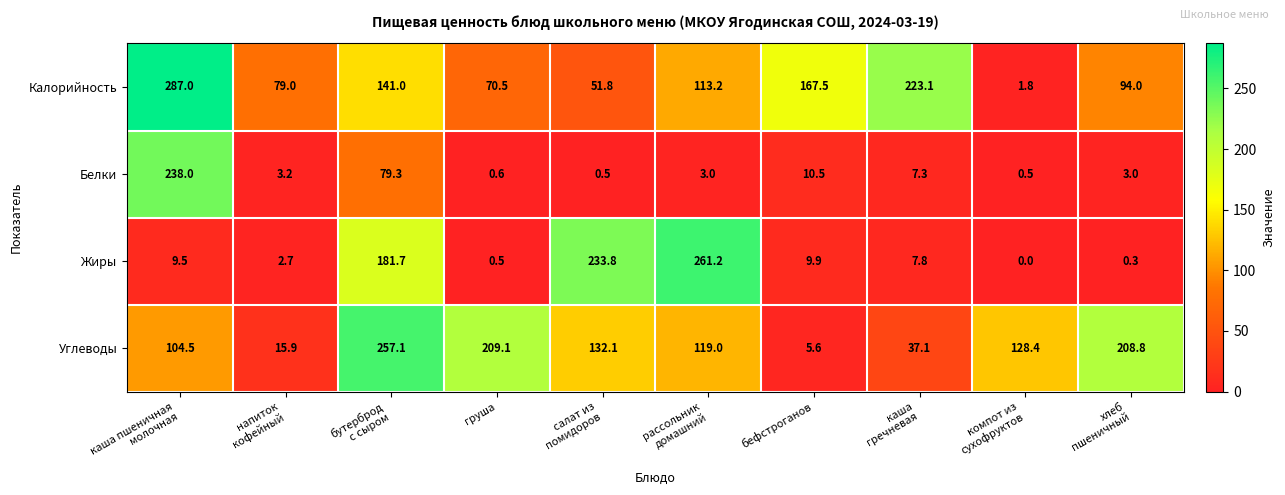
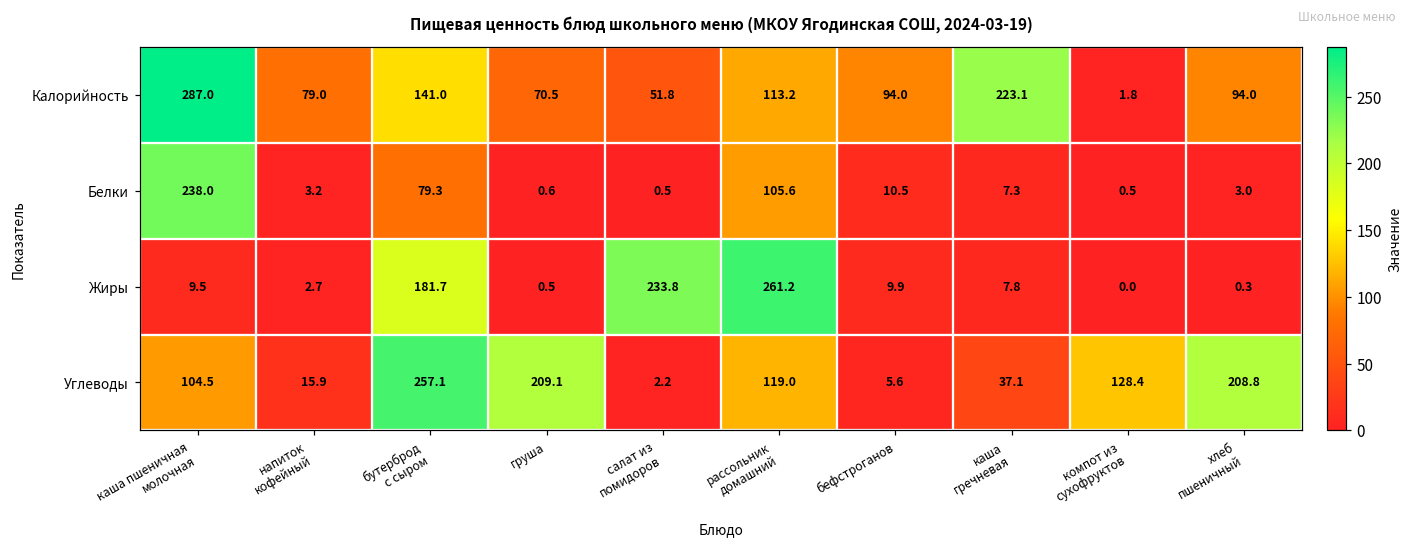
Калорийность, бефстроганов: 167.5 -> 94.0
Белки, рассольник домашний: 3.0 -> 105.6
Углеводы, салат из помидоров: 132.1 -> 2.2
